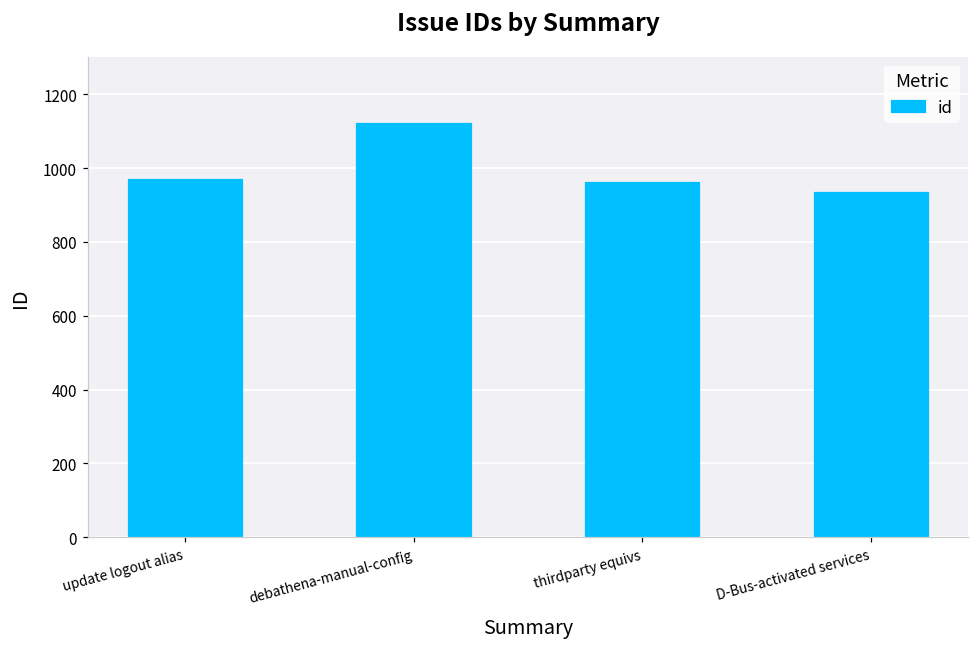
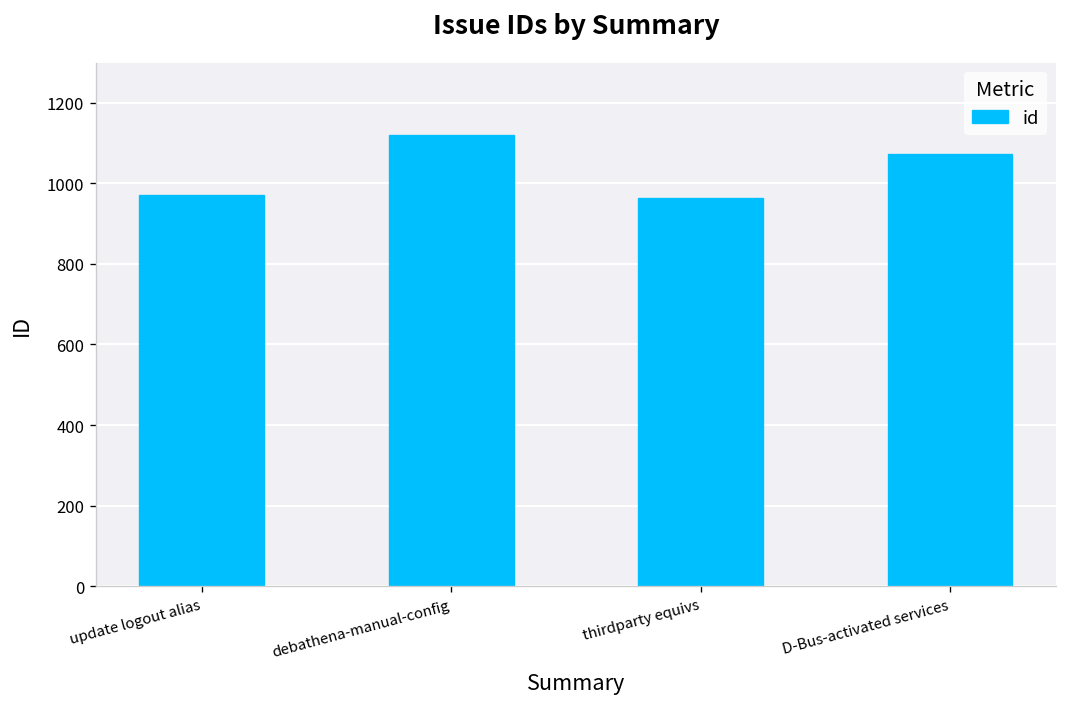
D-Bus-activated services: 940 -> 1070
